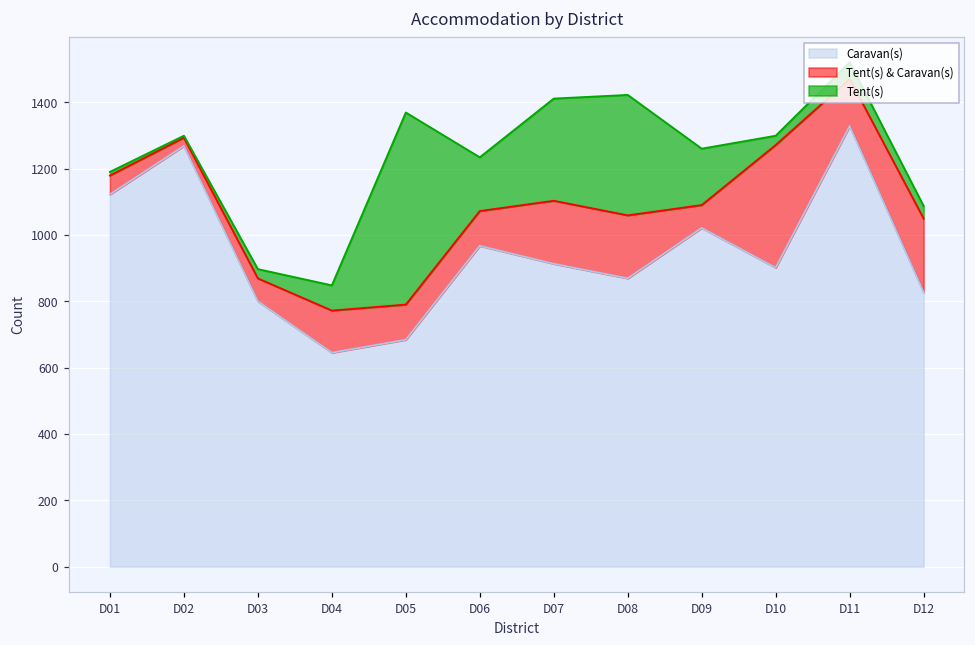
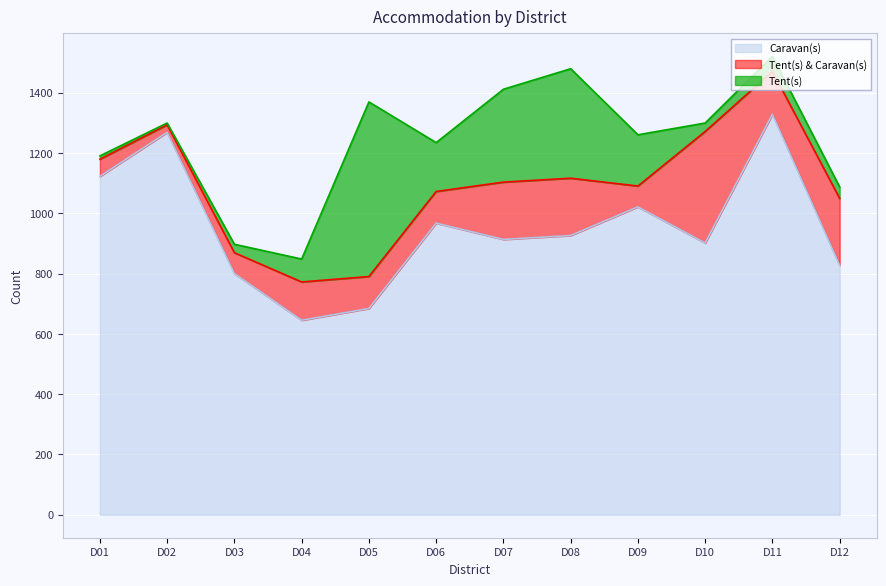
Caravan(s), D08: 870 -> 930
